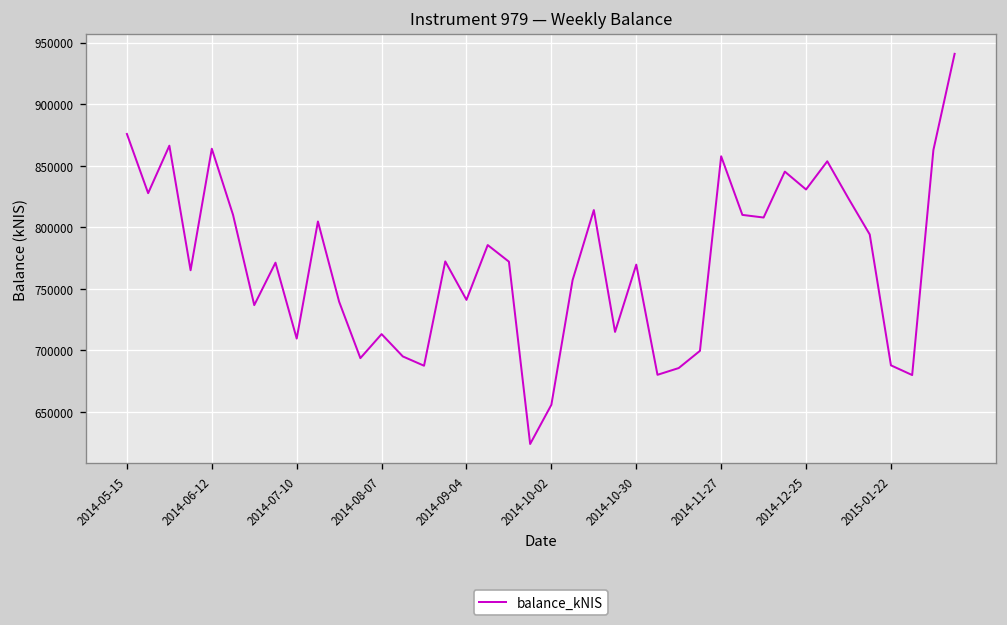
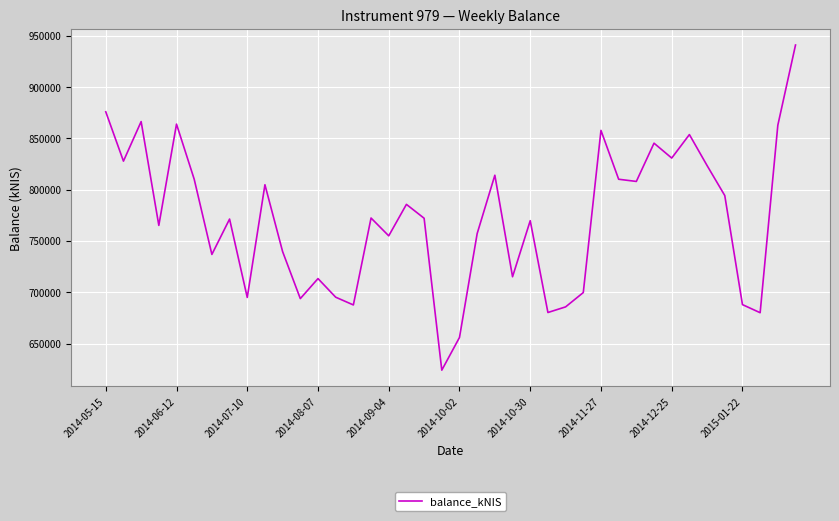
2014-07-10: 710000 -> 695000
2014-09-04: 741000 -> 755000
